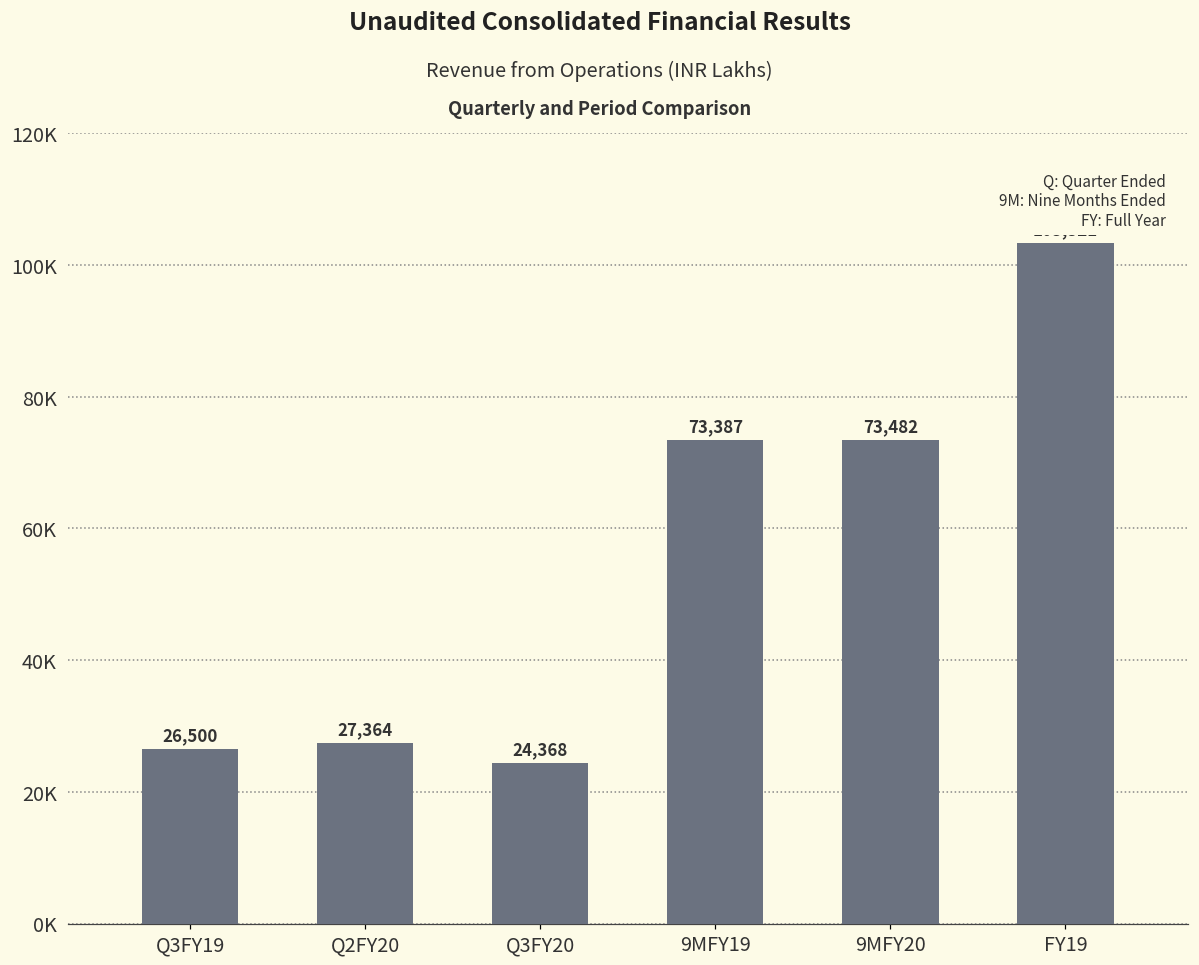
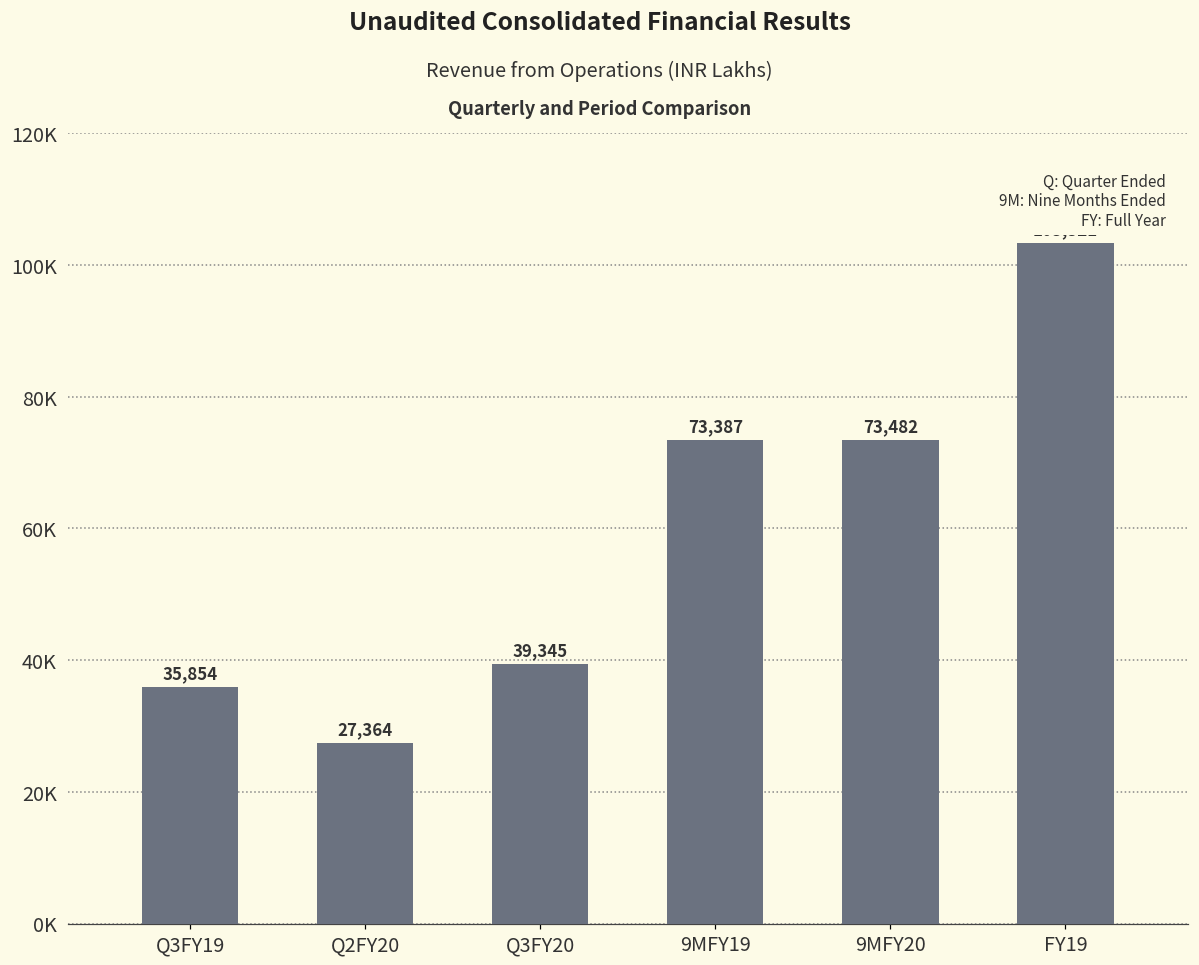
Q3FY19: 26,500 -> 35,854
Q3FY20: 24,368 -> 39,345
